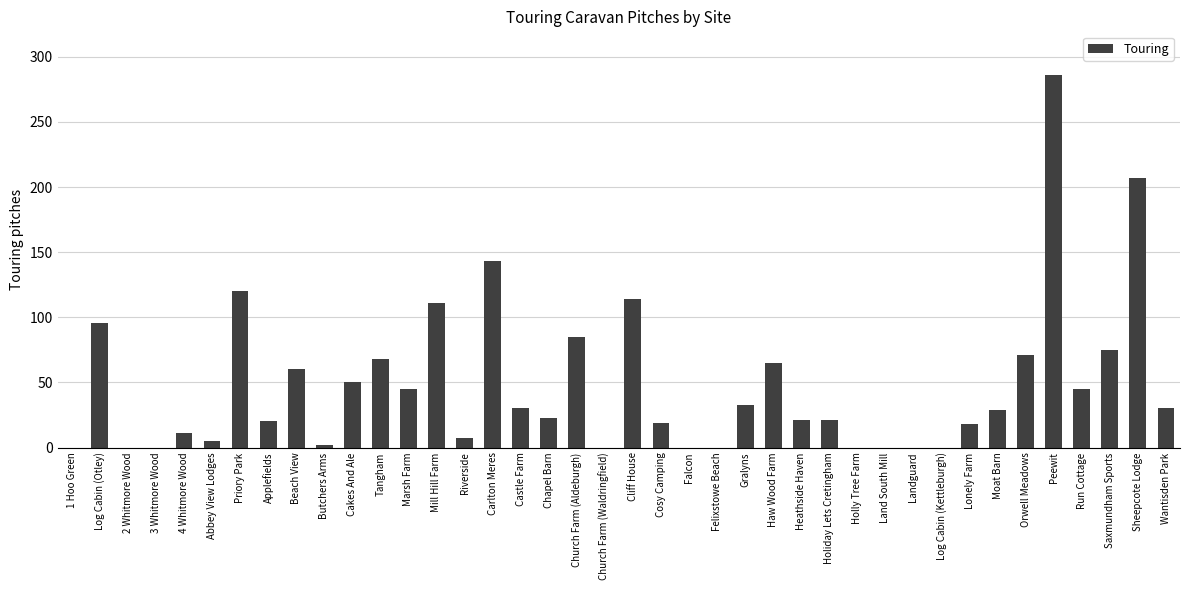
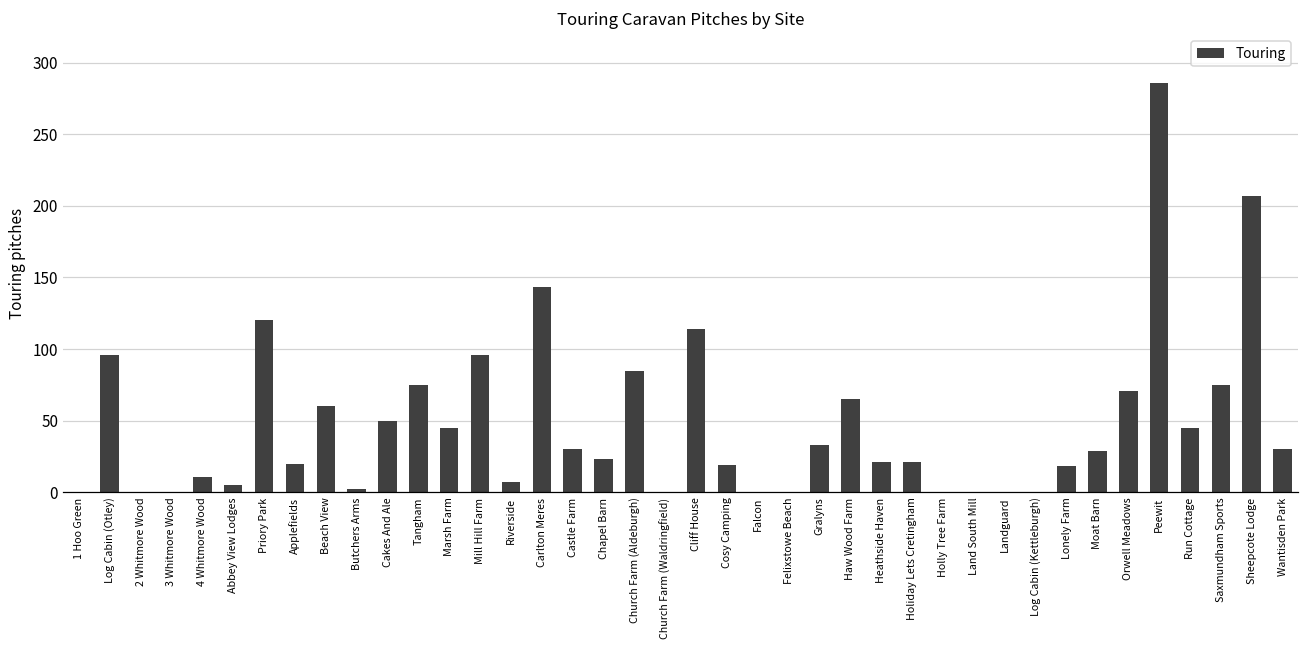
Tangham: 68 -> 75
Mill Hill Farm: 111 -> 96
